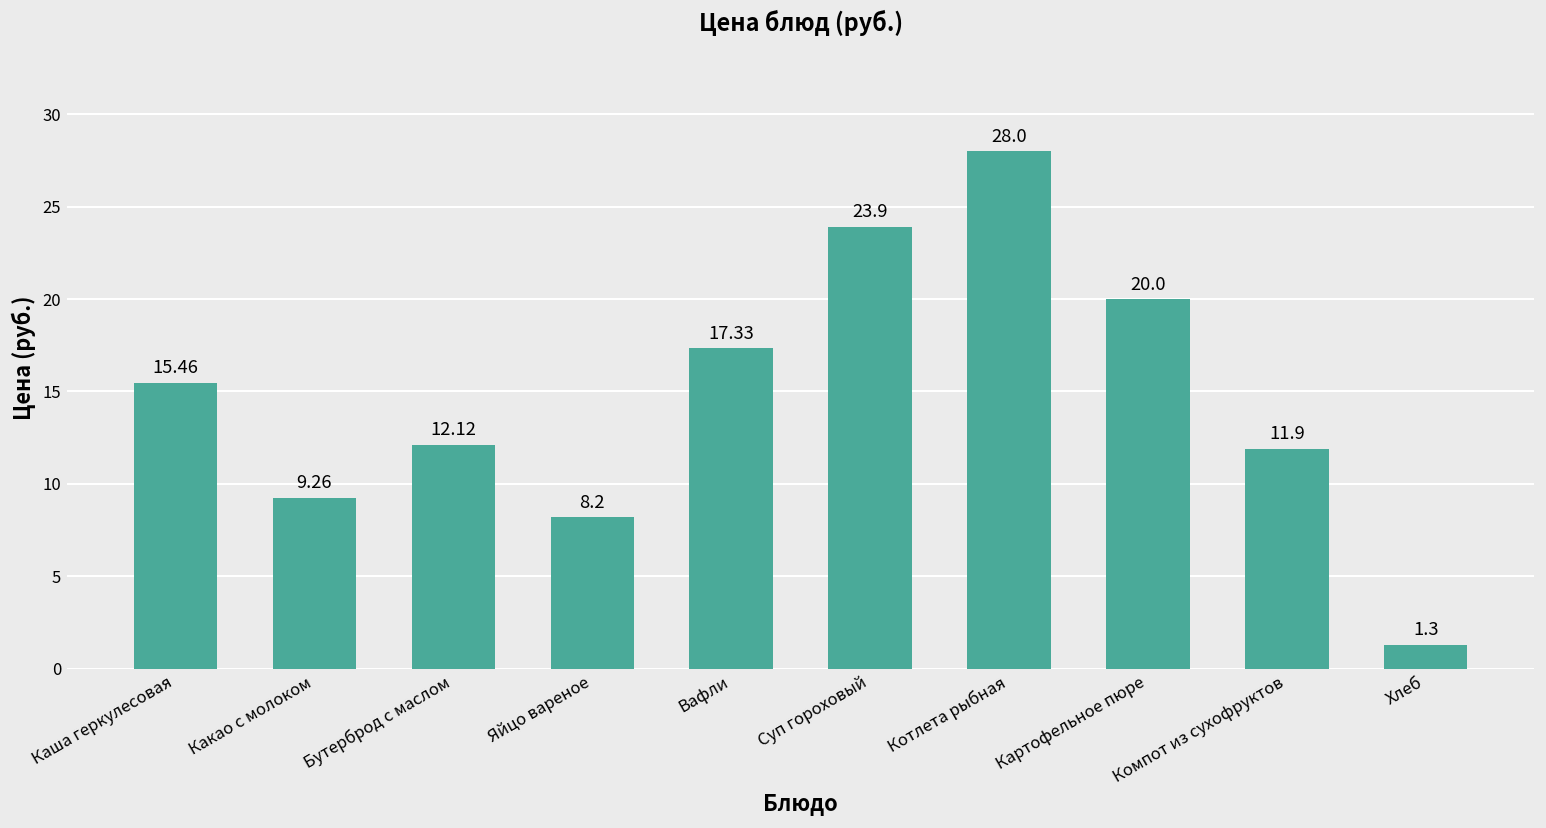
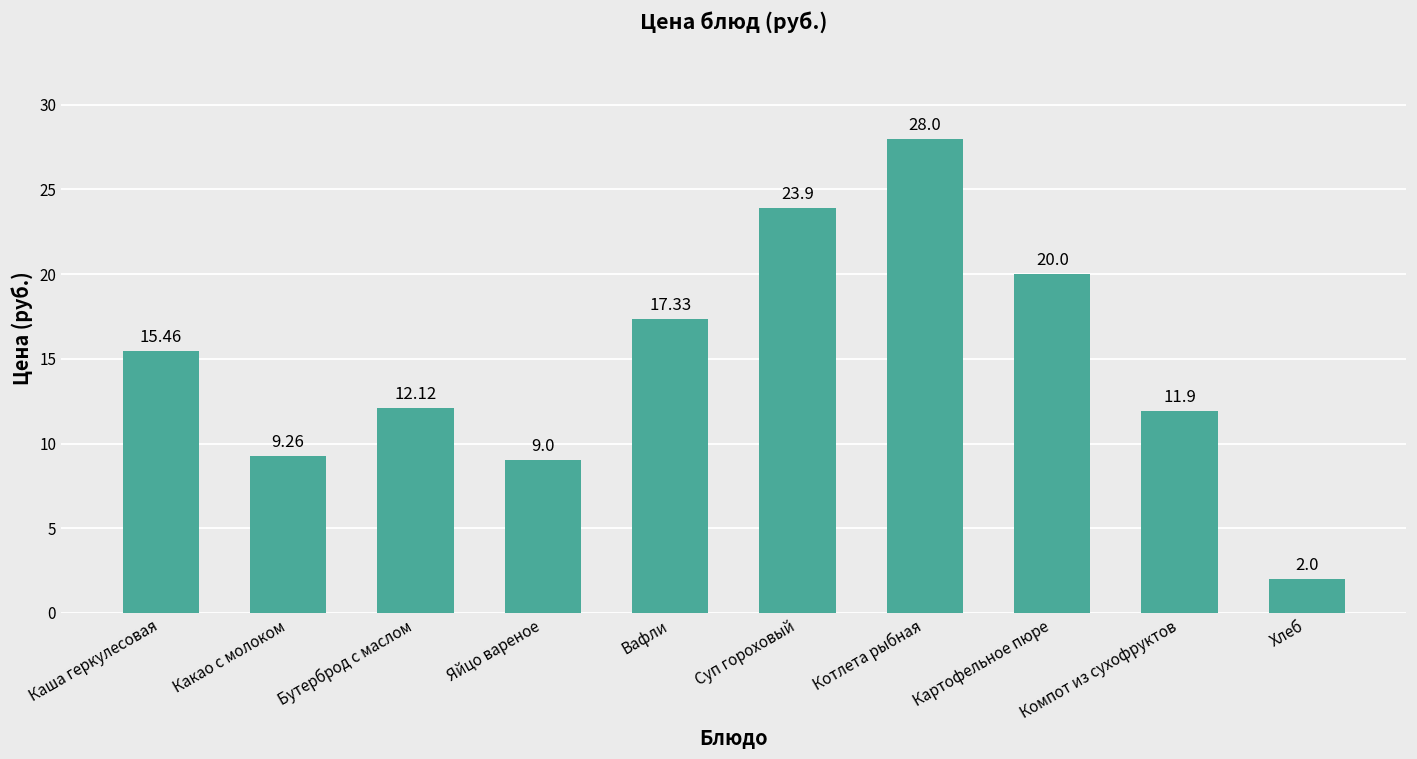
Яйцо вареное: 8.2 -> 9.0
Хлеб: 1.3 -> 2.0
